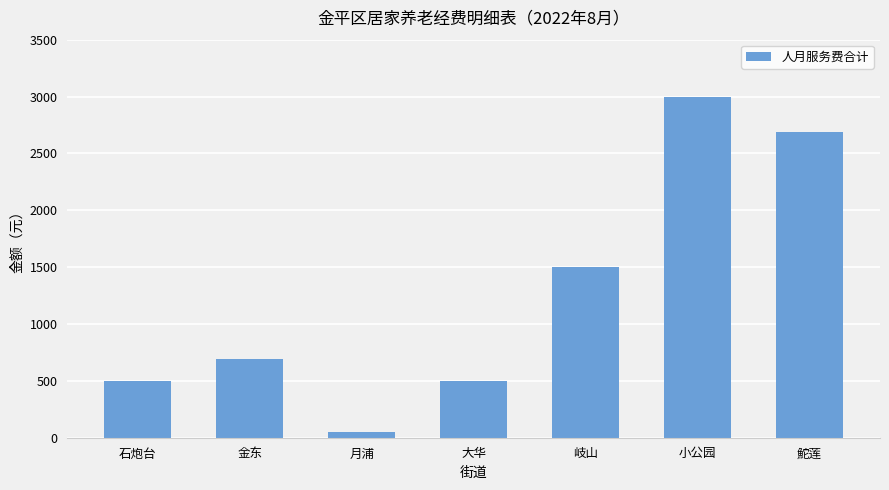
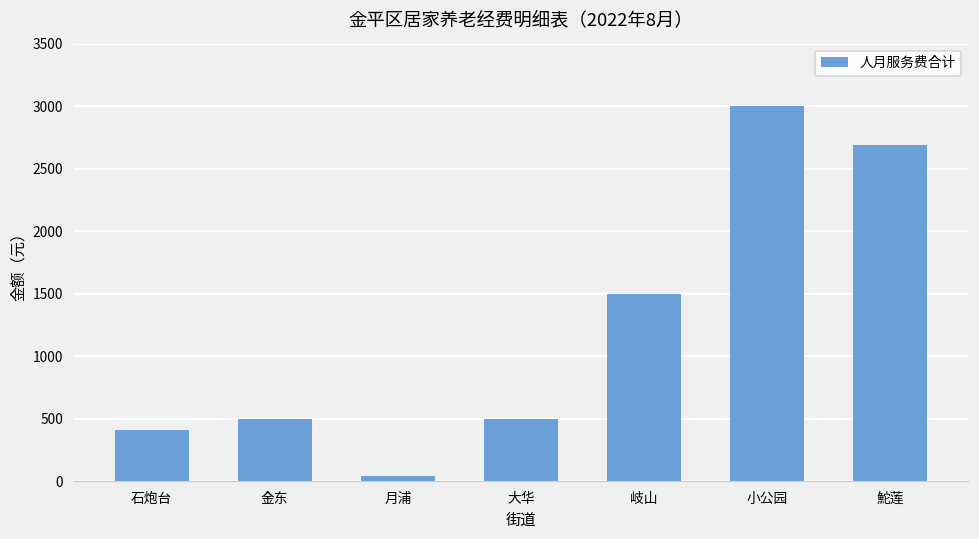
石炮台: 500 -> 410
金东: 690 -> 500
